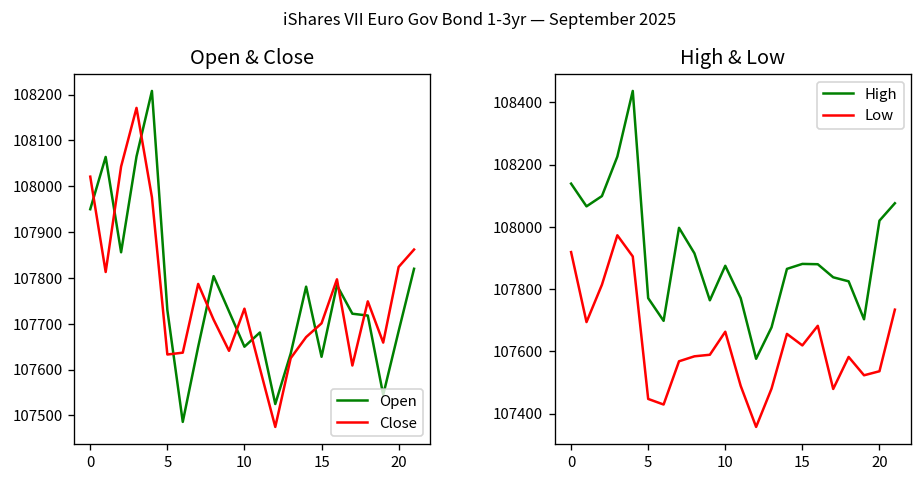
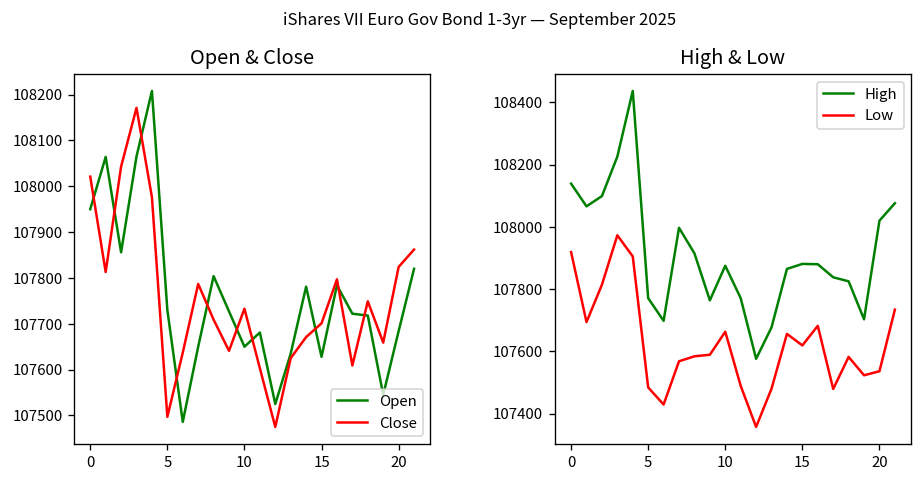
Open & Close, Close, 5: 107630 -> 107500
High & Low, Low, 5: 107450 -> 107480
